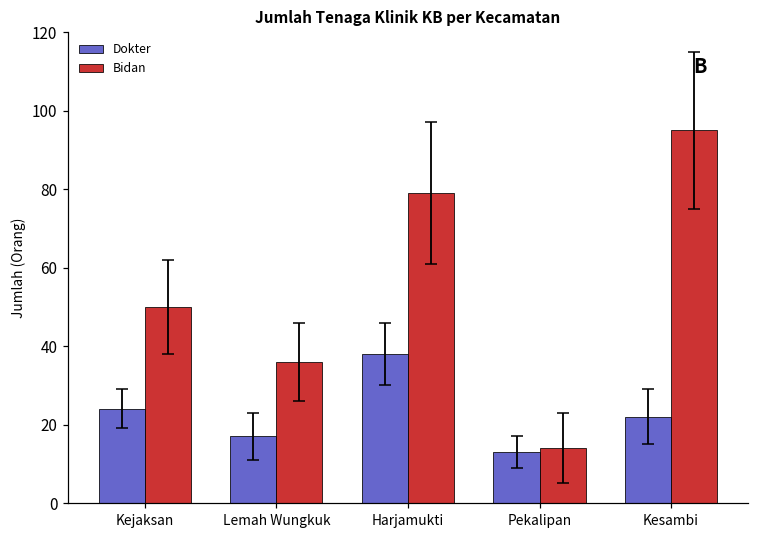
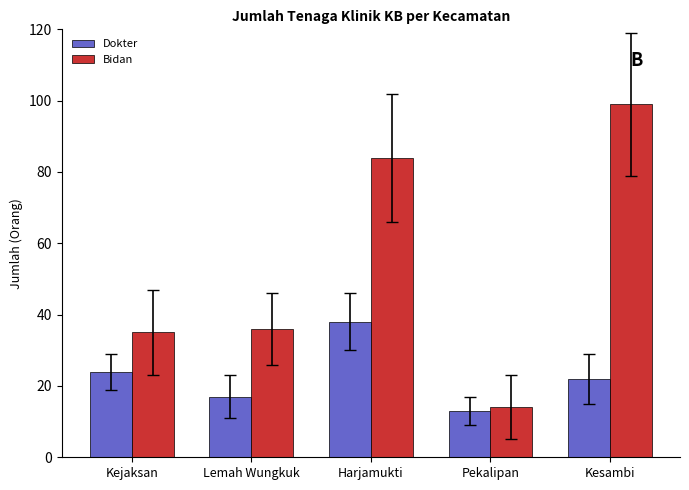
Bidan, Kejaksan: 50 -> 35
Bidan, Harjamukti: 79 -> 84
Bidan, Kesambi: 95 -> 99
